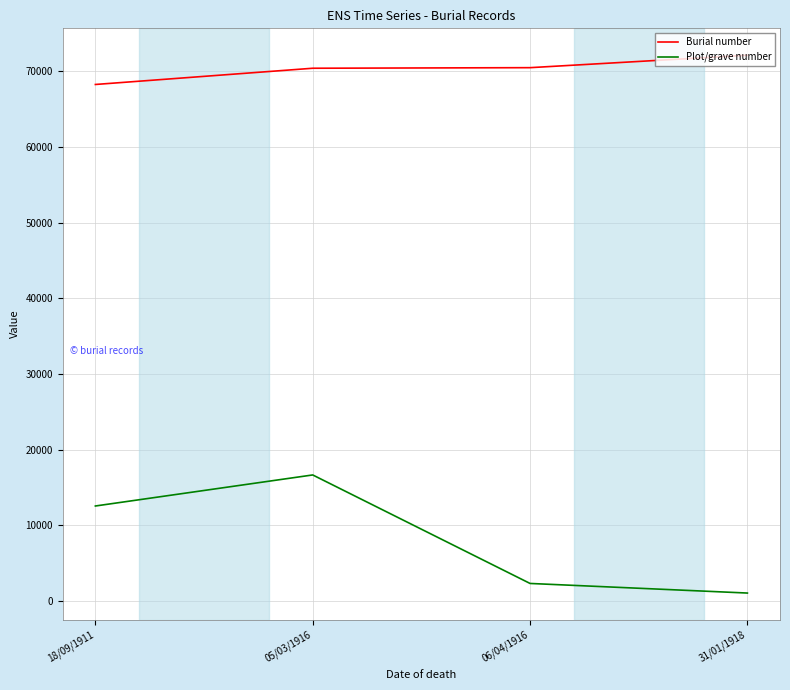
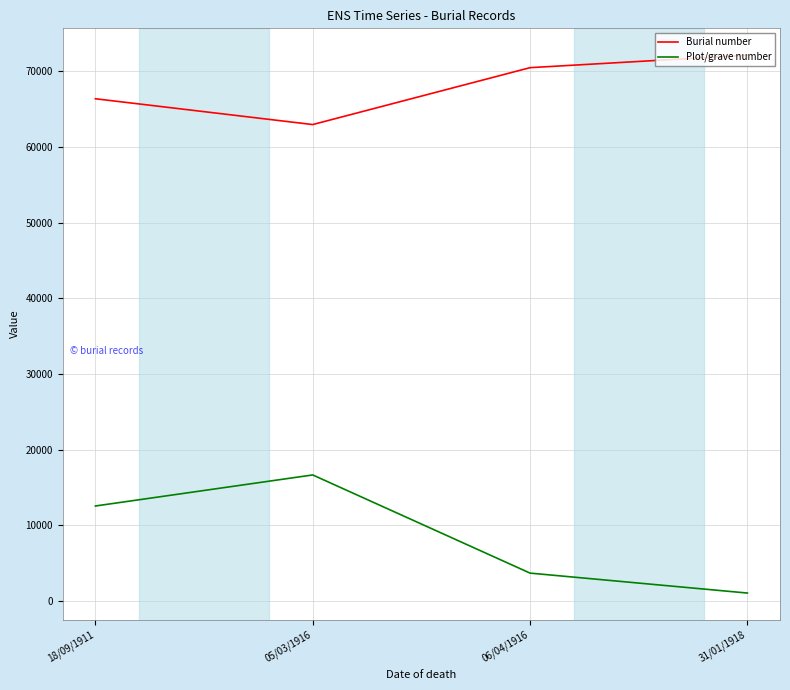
Burial number, 18/09/1911: 68000 -> 66000
Burial number, 05/03/1916: 70000 -> 63000
Plot/grave number, 06/04/1916: 2000 -> 4000
